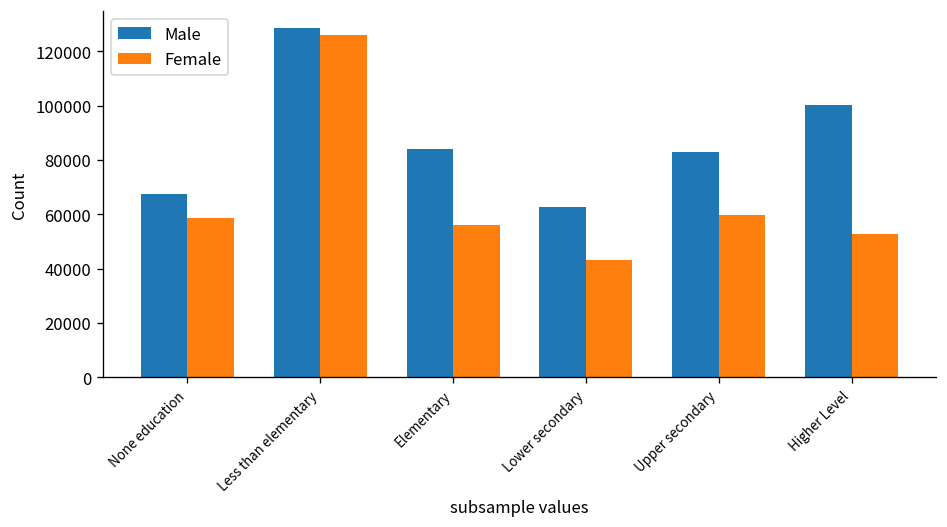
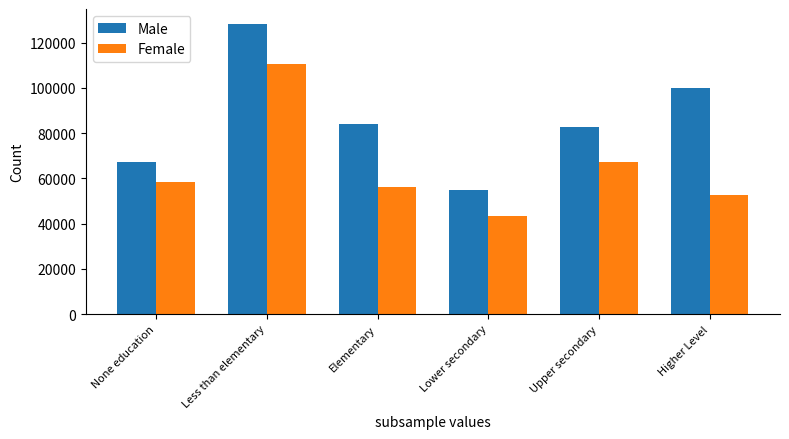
Female, Less than elementary: 126000 -> 110000
Male, Lower secondary: 63000 -> 55000
Female, Upper secondary: 60000 -> 67000
